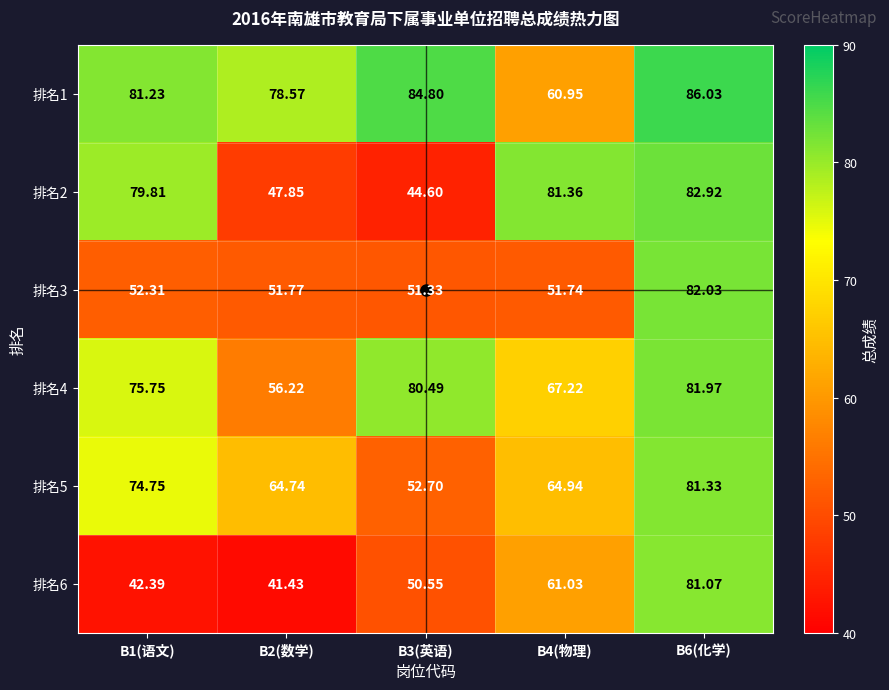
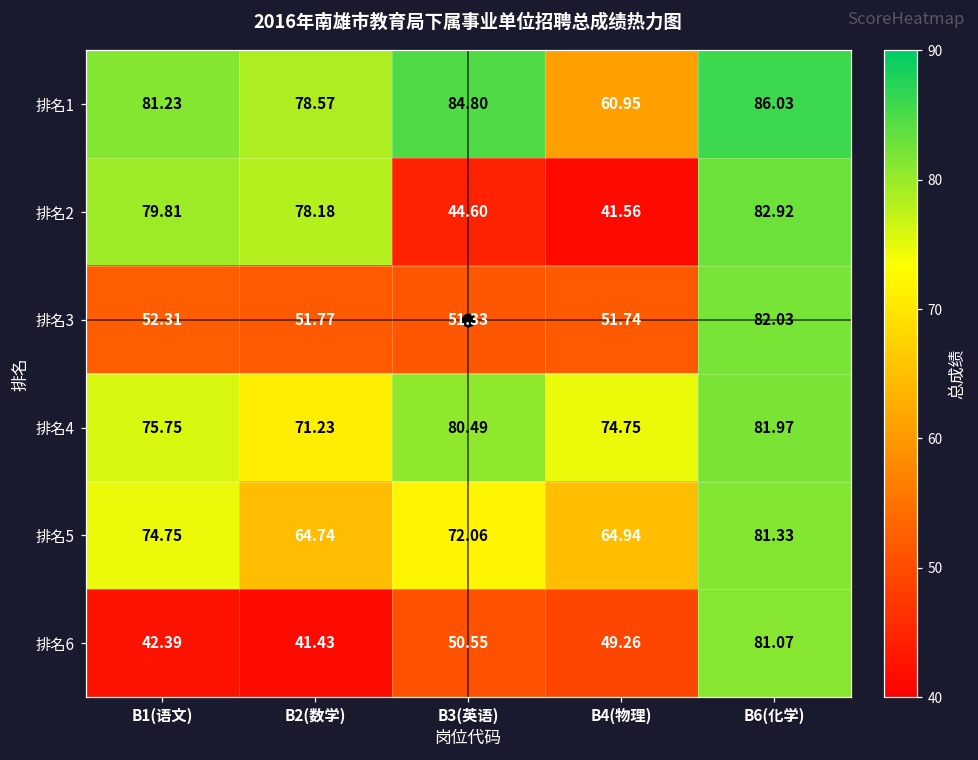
排名2, B2(数学): 47.85 -> 78.18
排名2, B4(物理): 81.36 -> 41.56
排名4, B2(数学): 56.22 -> 71.23
排名4, B4(物理): 67.22 -> 74.75
排名5, B3(英语): 52.70 -> 72.06
排名6, B4(物理): 61.03 -> 49.26
